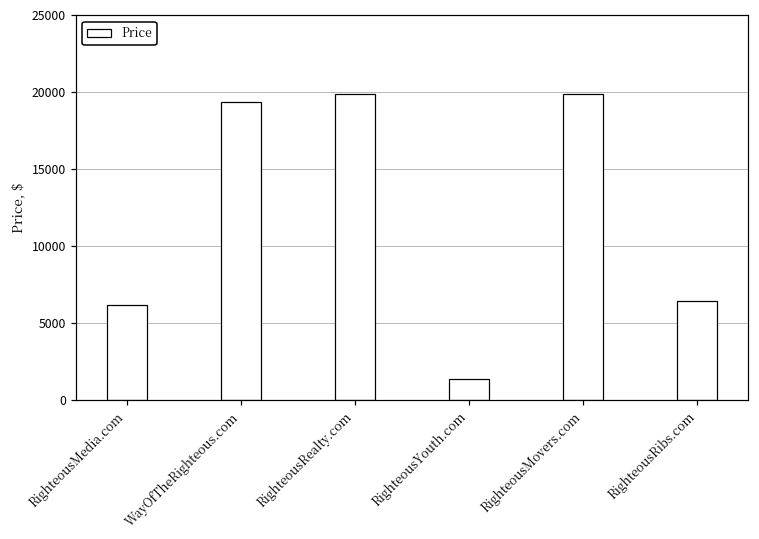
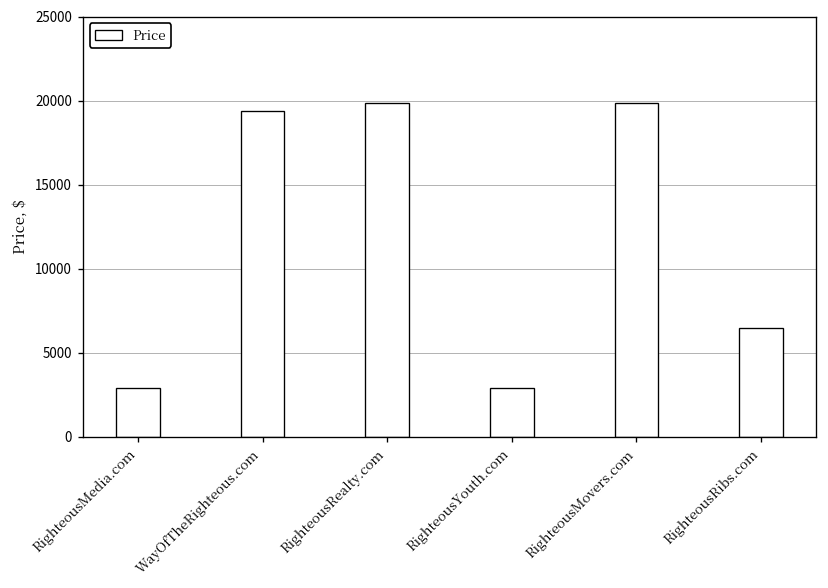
RighteousMedia.com: 6200 -> 2900
RighteousYouth.com: 1400 -> 2900
